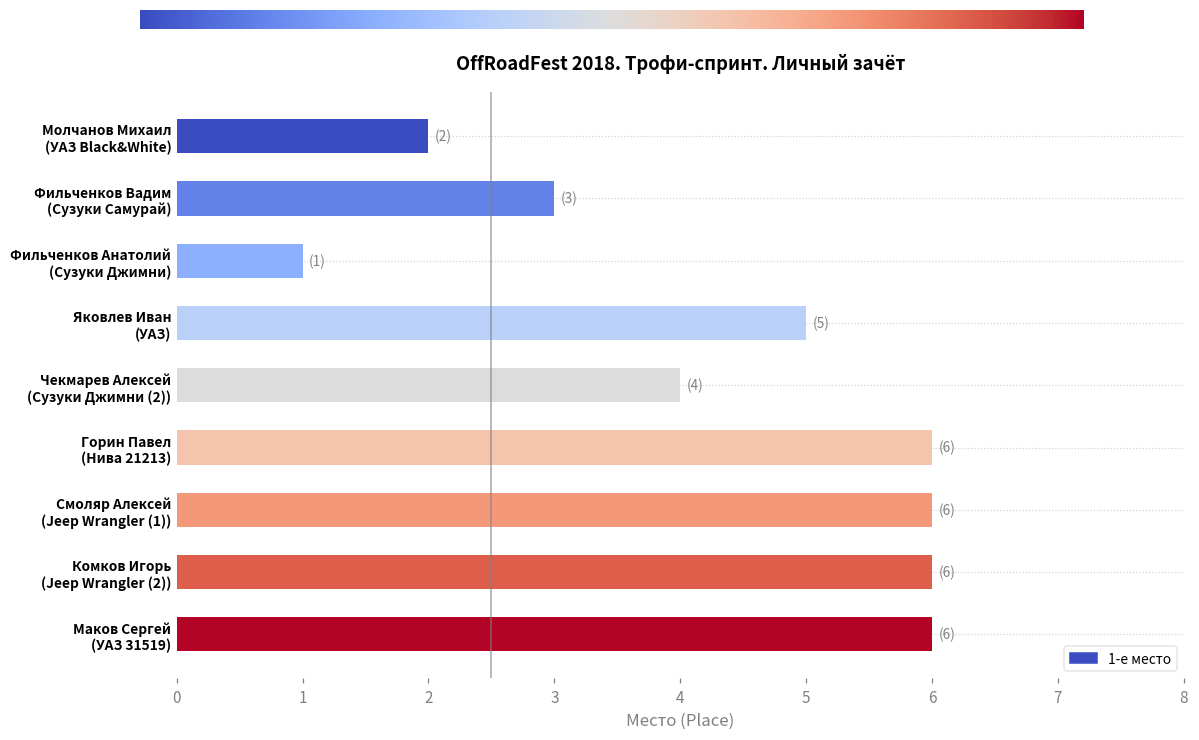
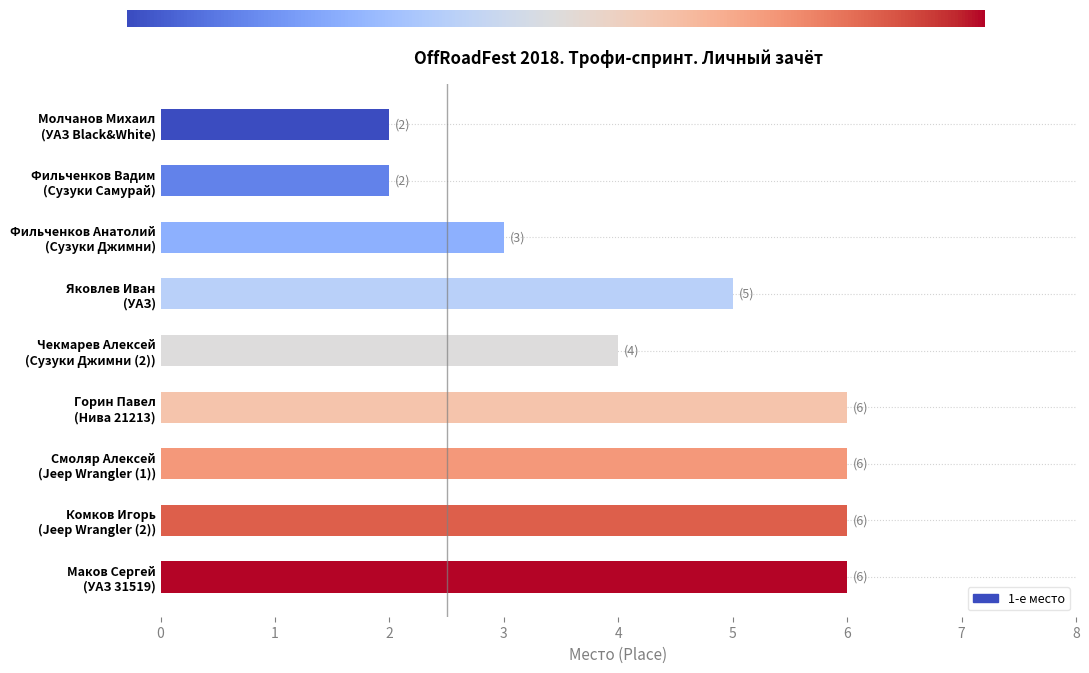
Фильченков Вадим (Сузуки Самурай): (3) -> (2)
Фильченков Анатолий (Сузуки Джимни): (1) -> (3)
